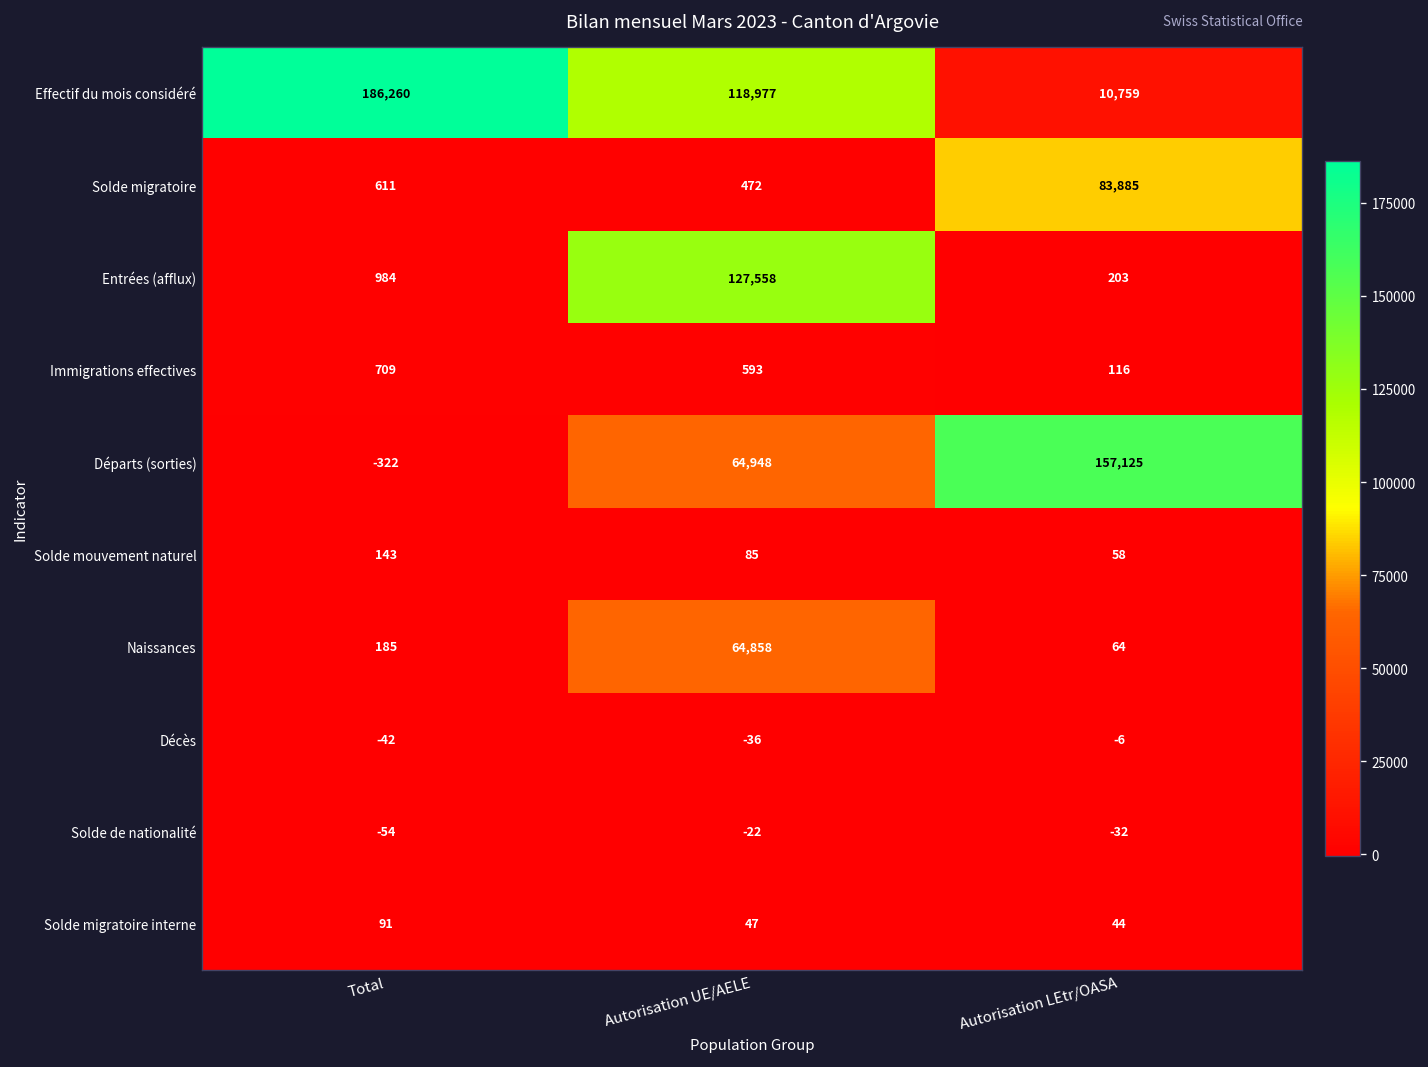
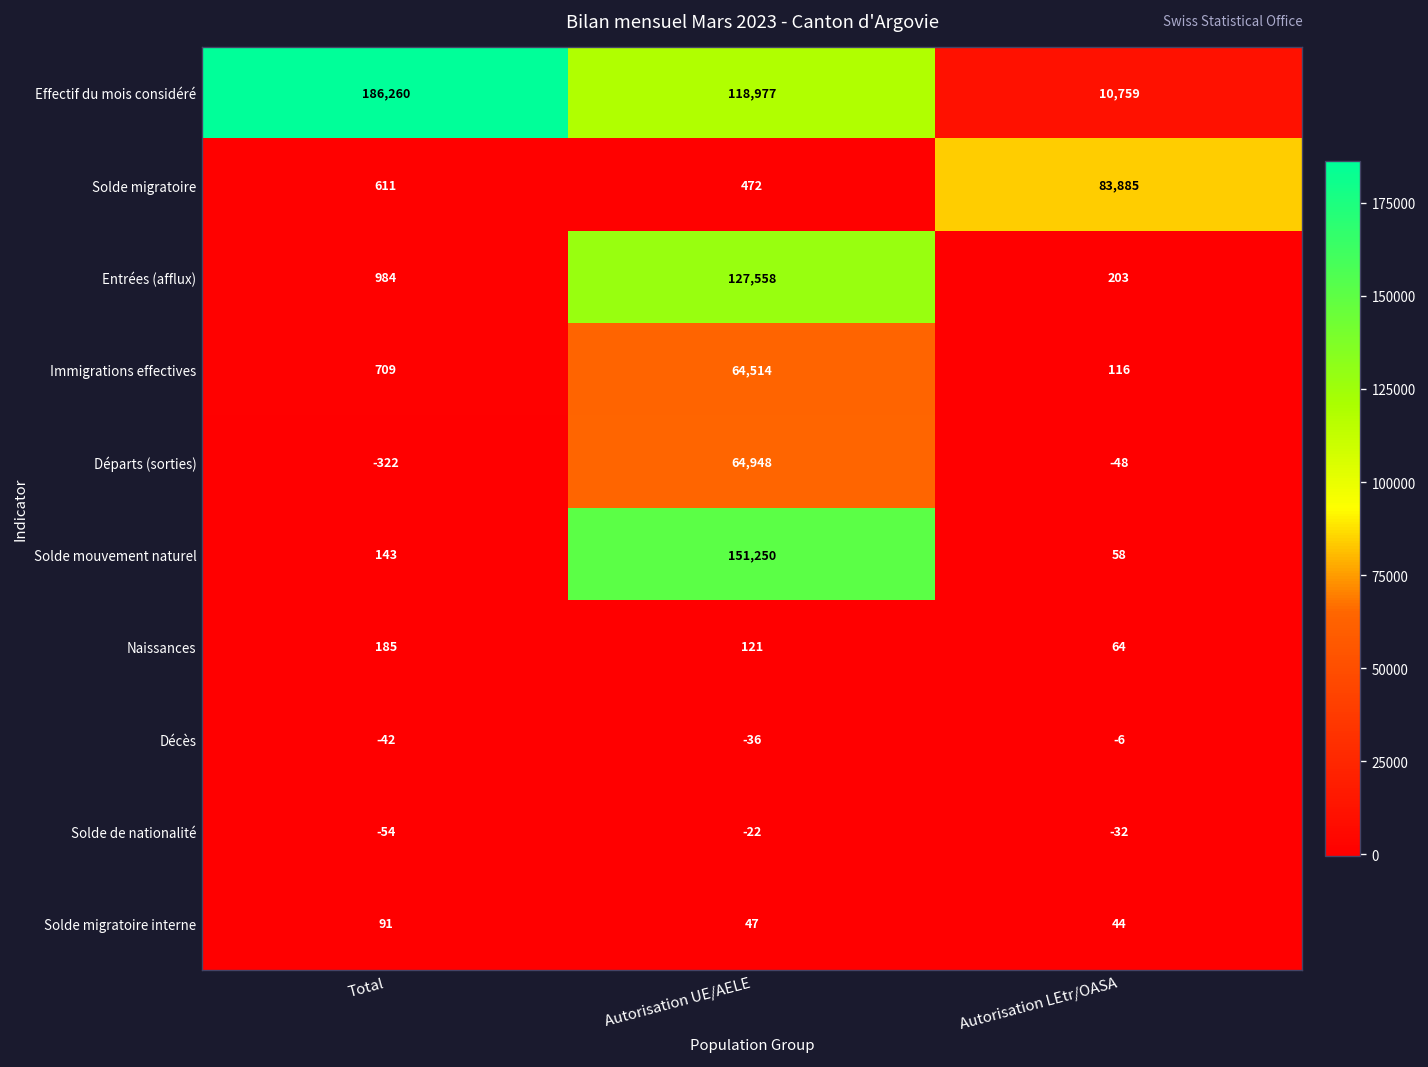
Immigrations effectives, Autorisation UE/AELE: 593 -> 64,514
Départs (sorties), Autorisation LEtr/OASA: 157,125 -> -48
Solde mouvement naturel, Autorisation UE/AELE: 85 -> 151,250
Naissances, Autorisation UE/AELE: 64,858 -> 121
